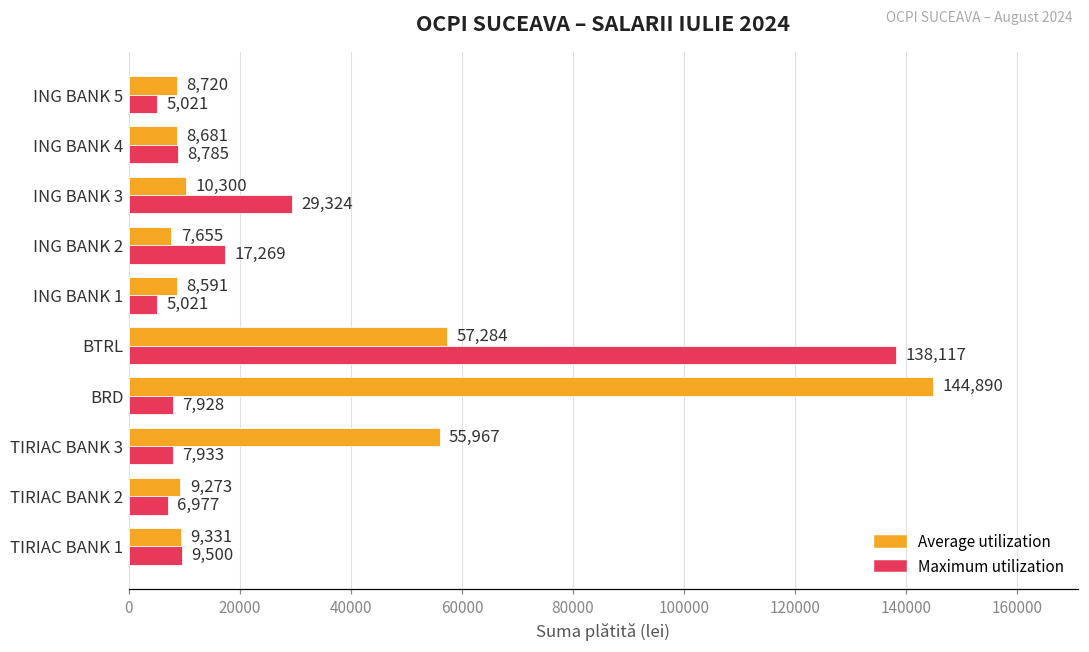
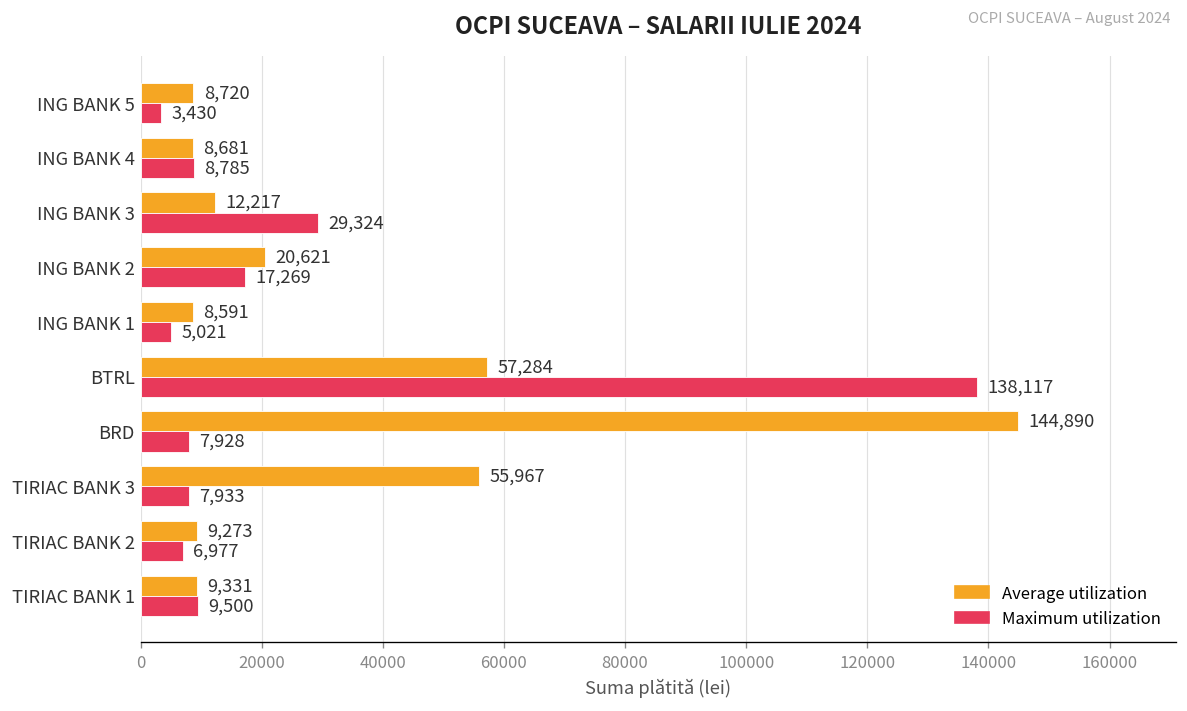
Maximum utilization, ING BANK 5: 5,021 -> 3,430
Average utilization, ING BANK 3: 10,300 -> 12,217
Average utilization, ING BANK 2: 7,655 -> 20,621
